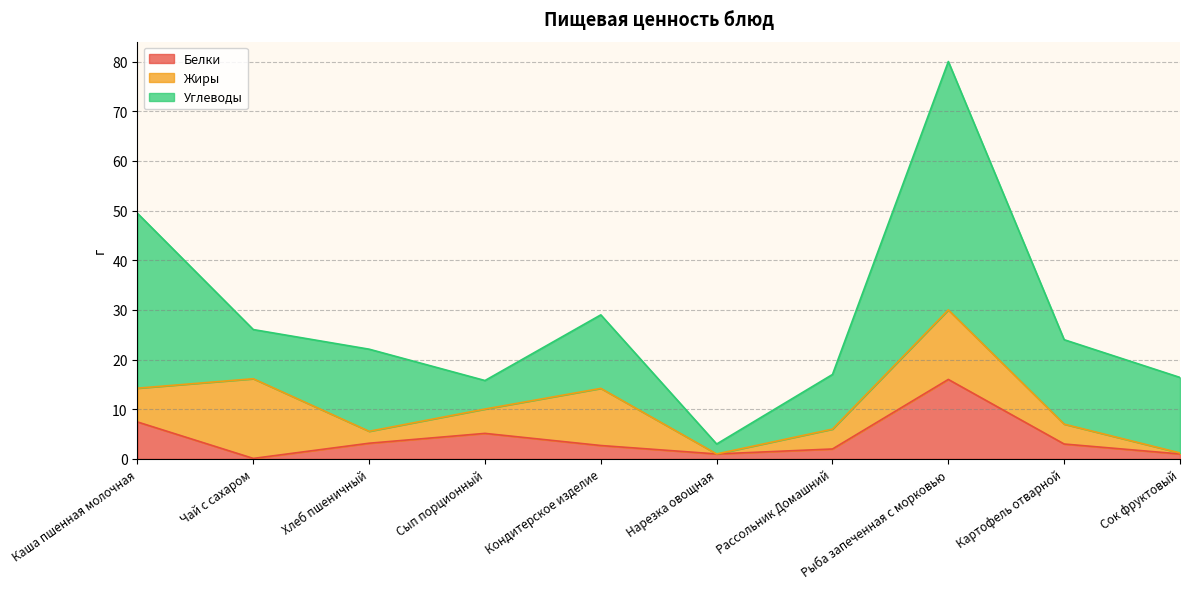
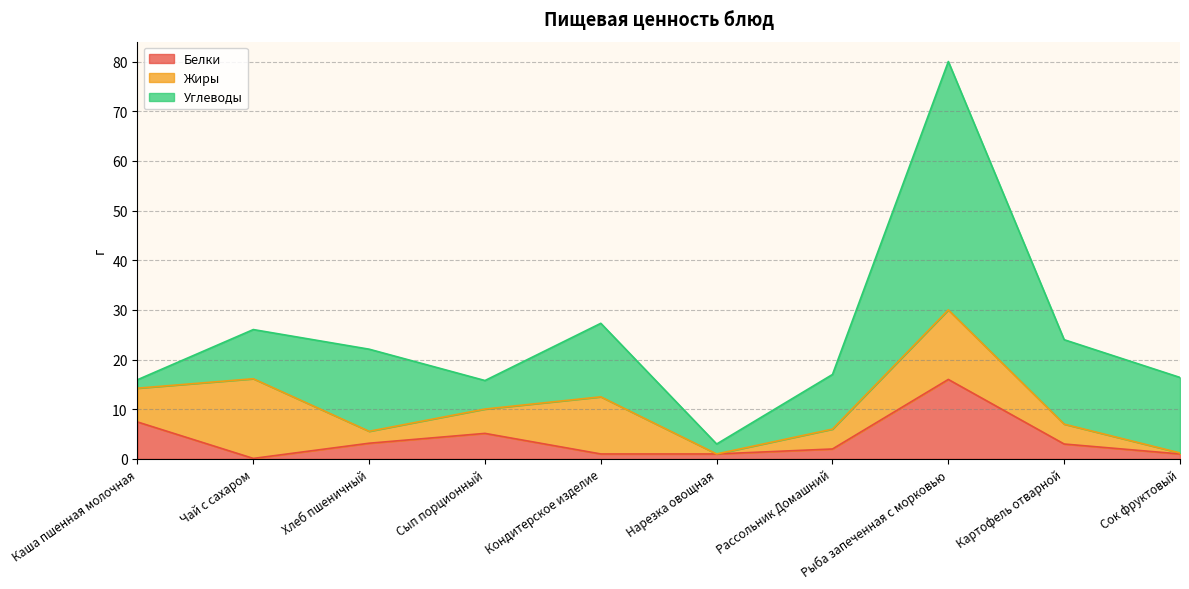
Углеводы, Каша пшенная молочная: 35 -> 2
Белки, Кондитерское изделие: 3 -> 1
